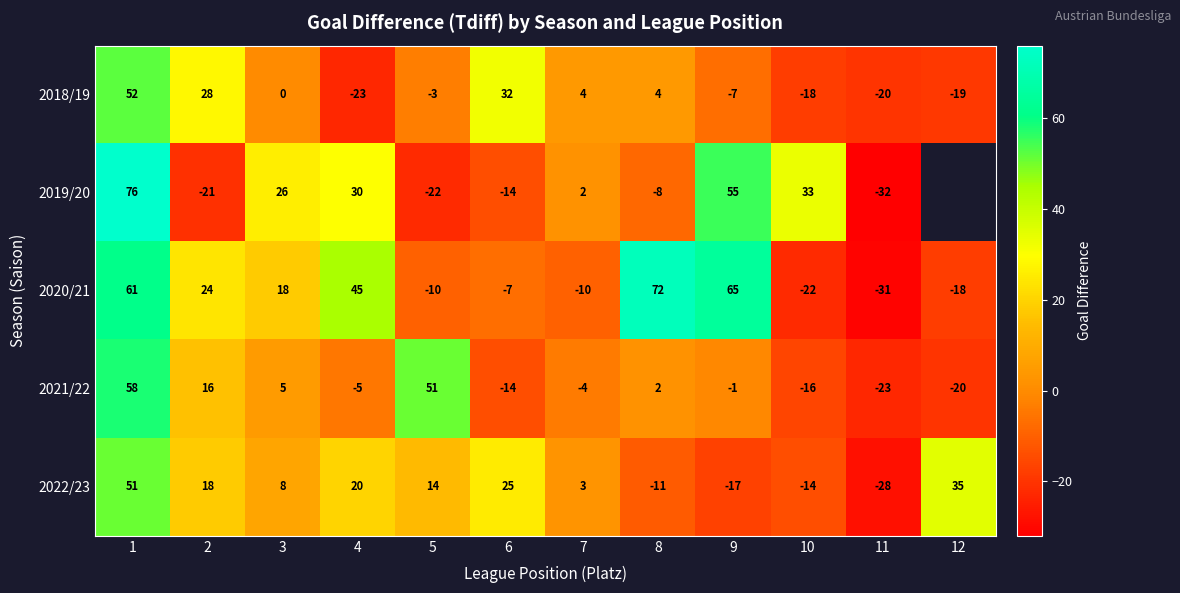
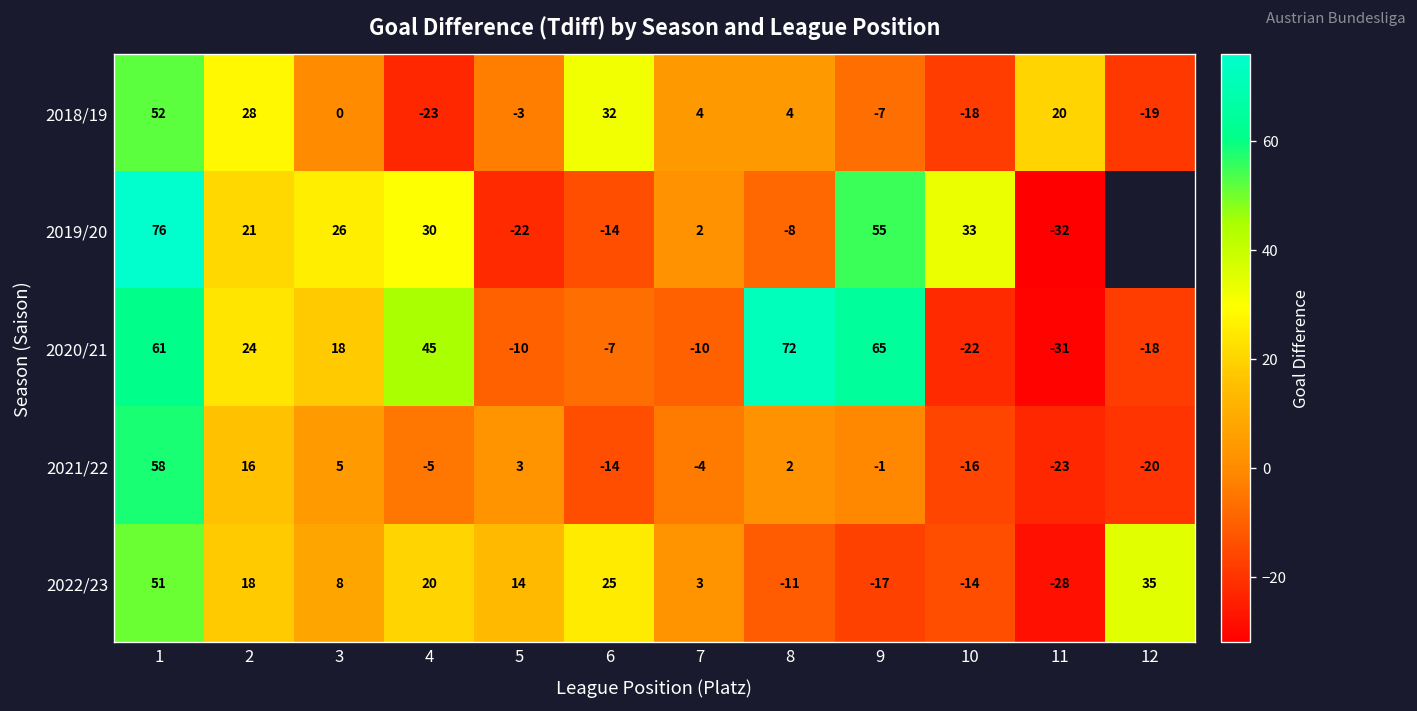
2018/19, 11: -20 -> 20
2019/20, 2: -21 -> 21
2021/22, 5: 51 -> 3
